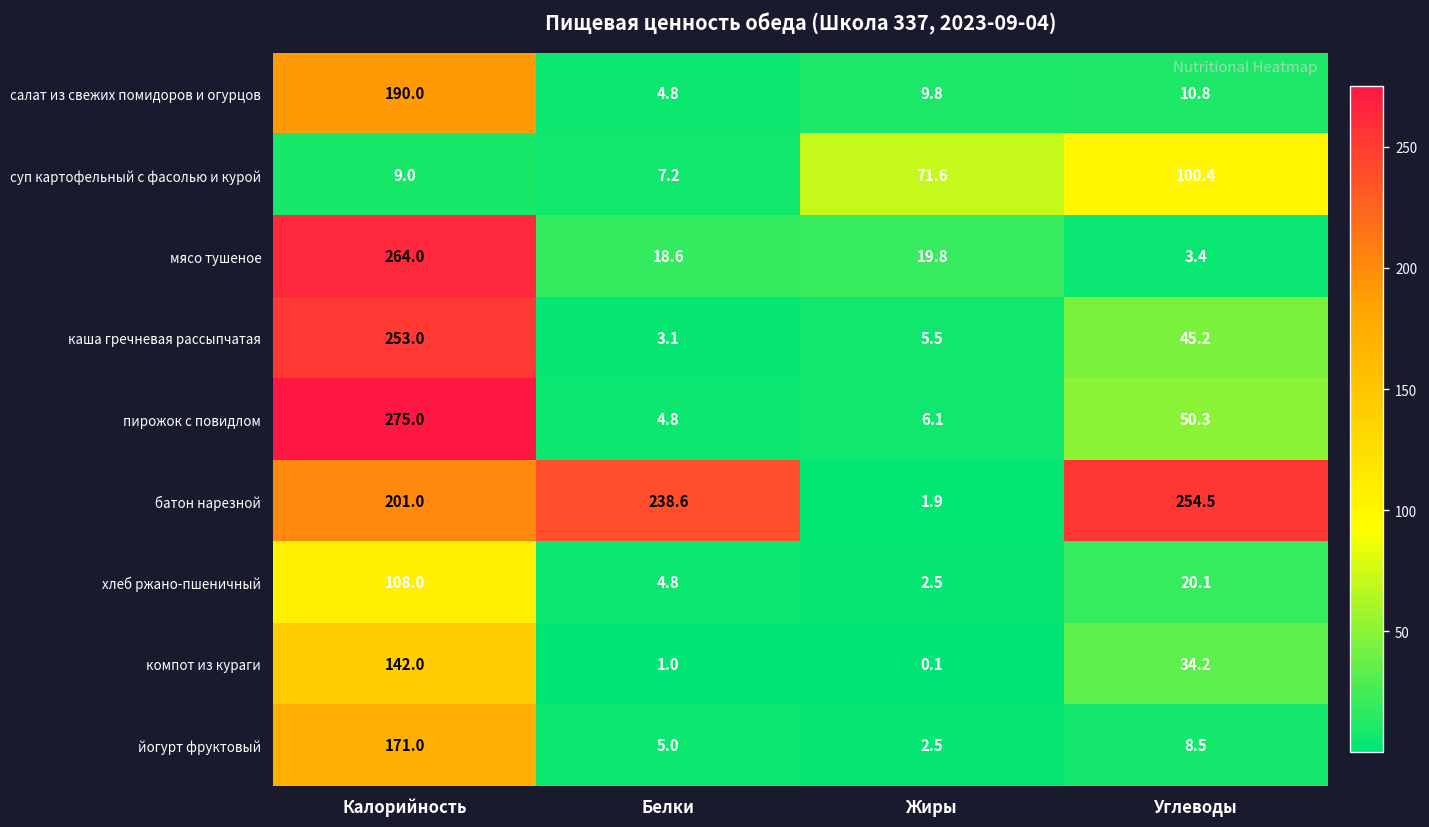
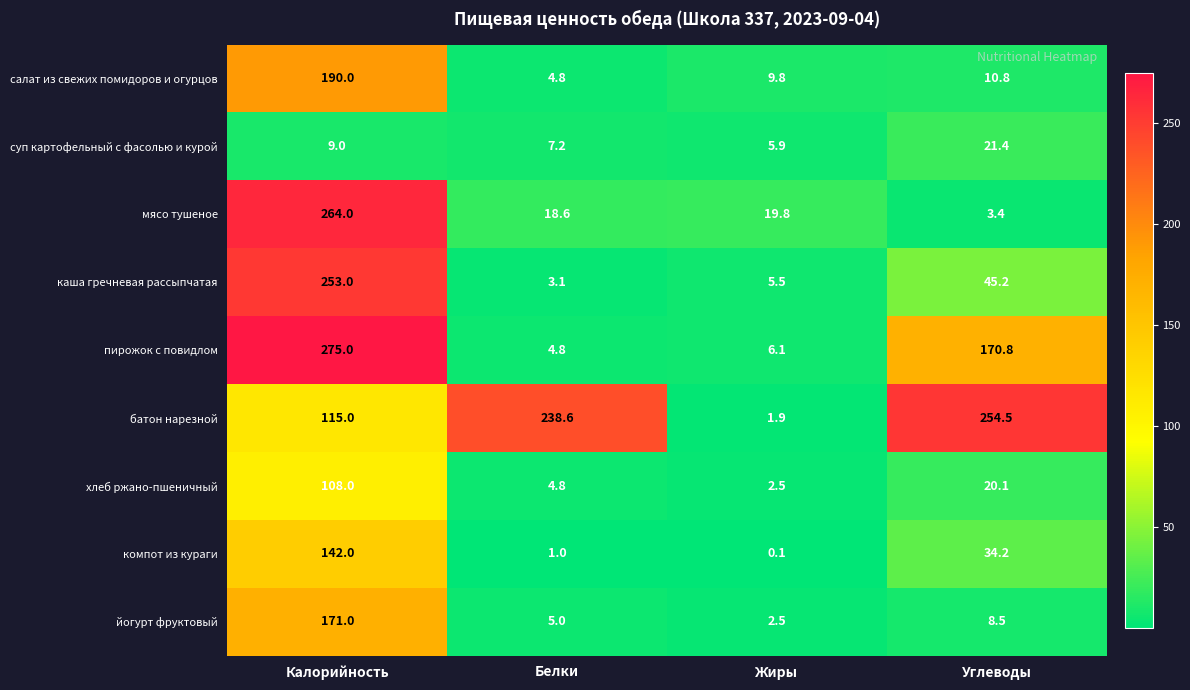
суп картофельный с фасолью и курой, Жиры: 71.6 -> 5.9
суп картофельный с фасолью и курой, Углеводы: 100.4 -> 21.4
пирожок с повидлом, Углеводы: 50.3 -> 170.8
батон нарезной, Калорийность: 201.0 -> 115.0
